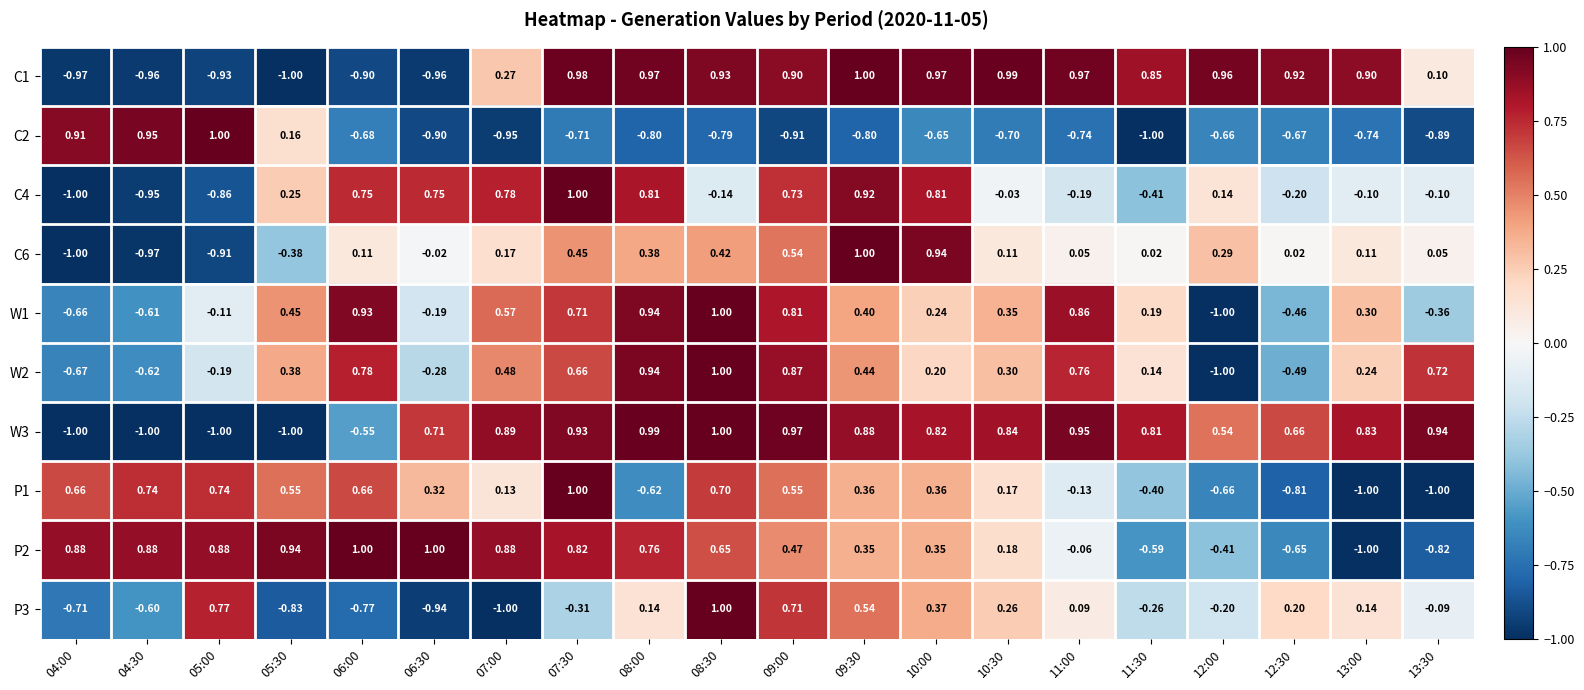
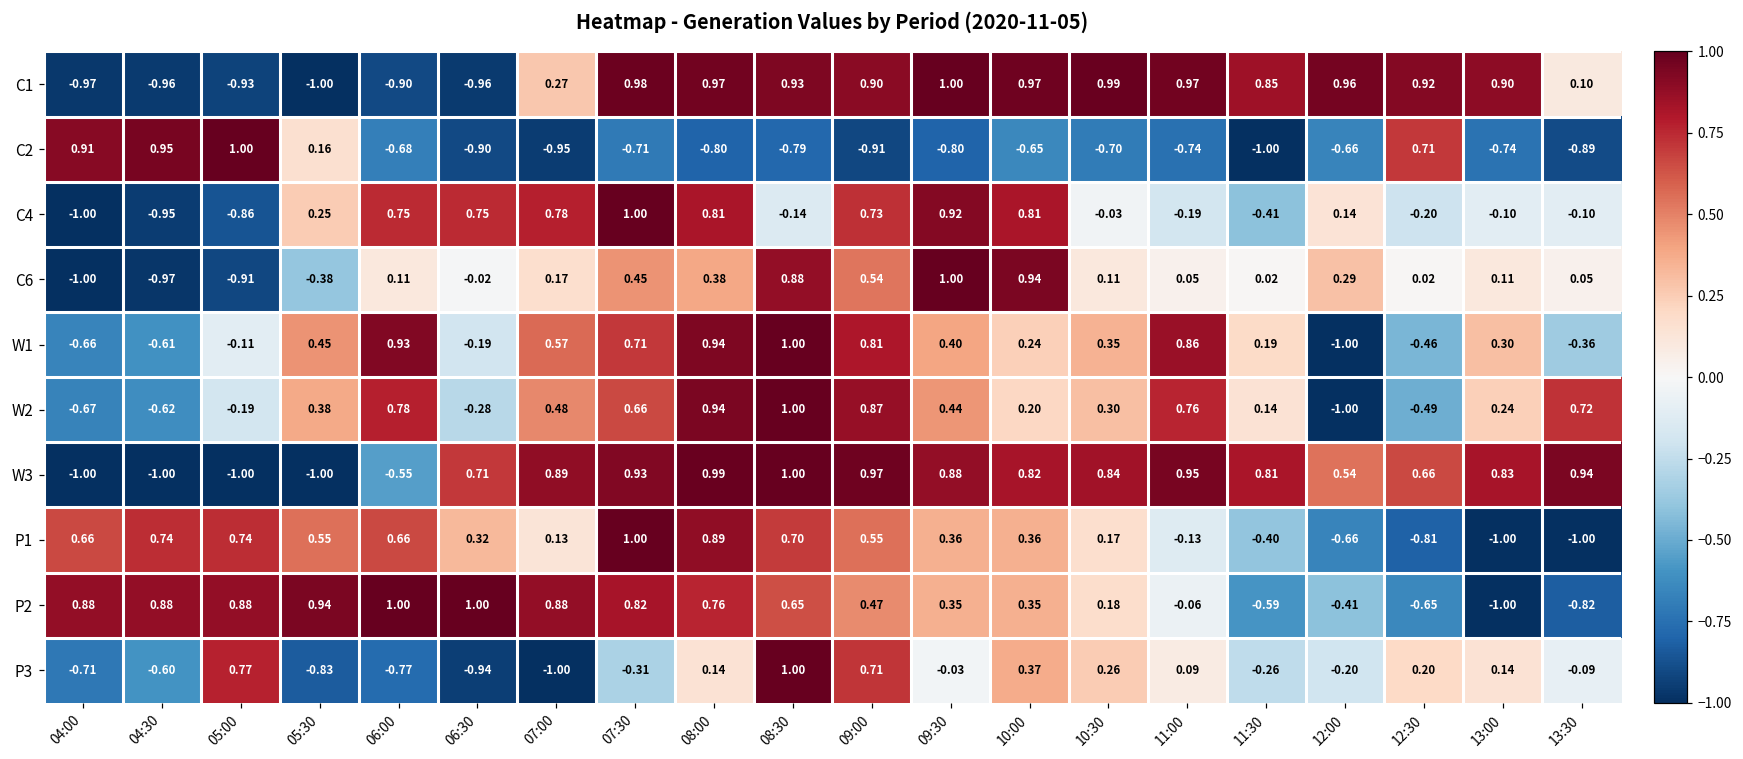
C2, 12:30: -0.67 -> 0.71
C6, 08:30: 0.42 -> 0.88
P1, 08:00: -0.62 -> 0.89
P3, 09:30: 0.54 -> -0.03
